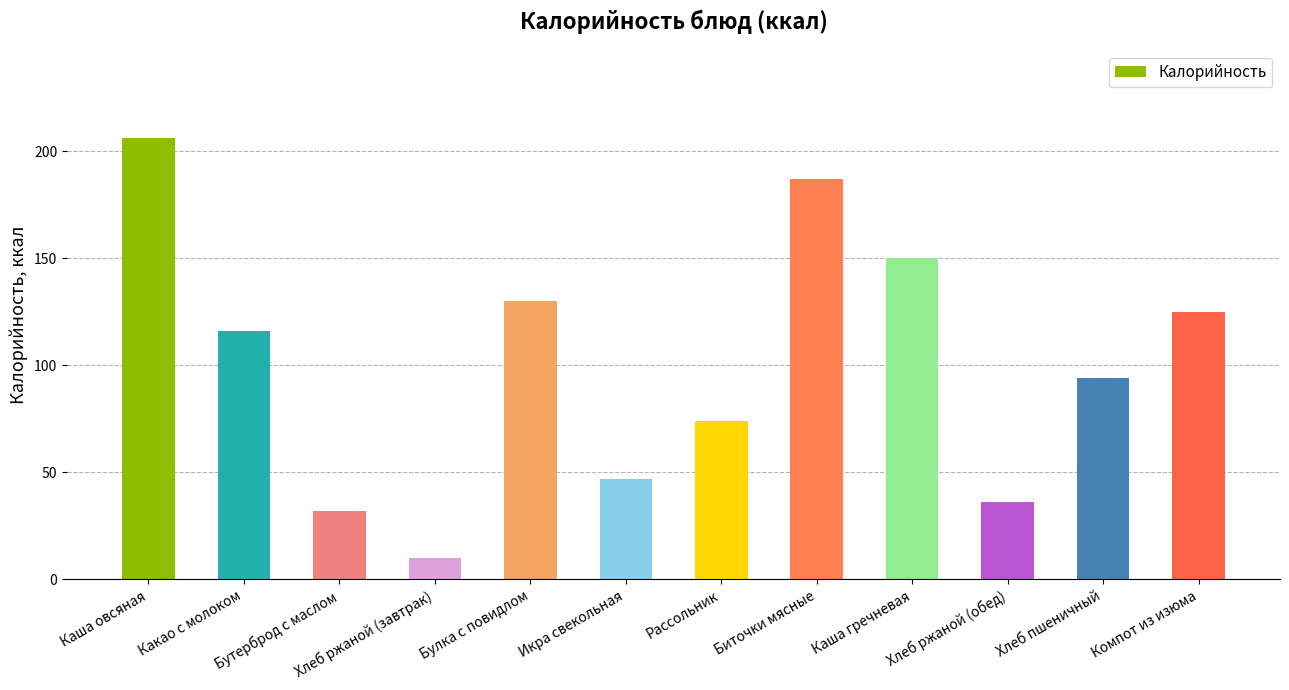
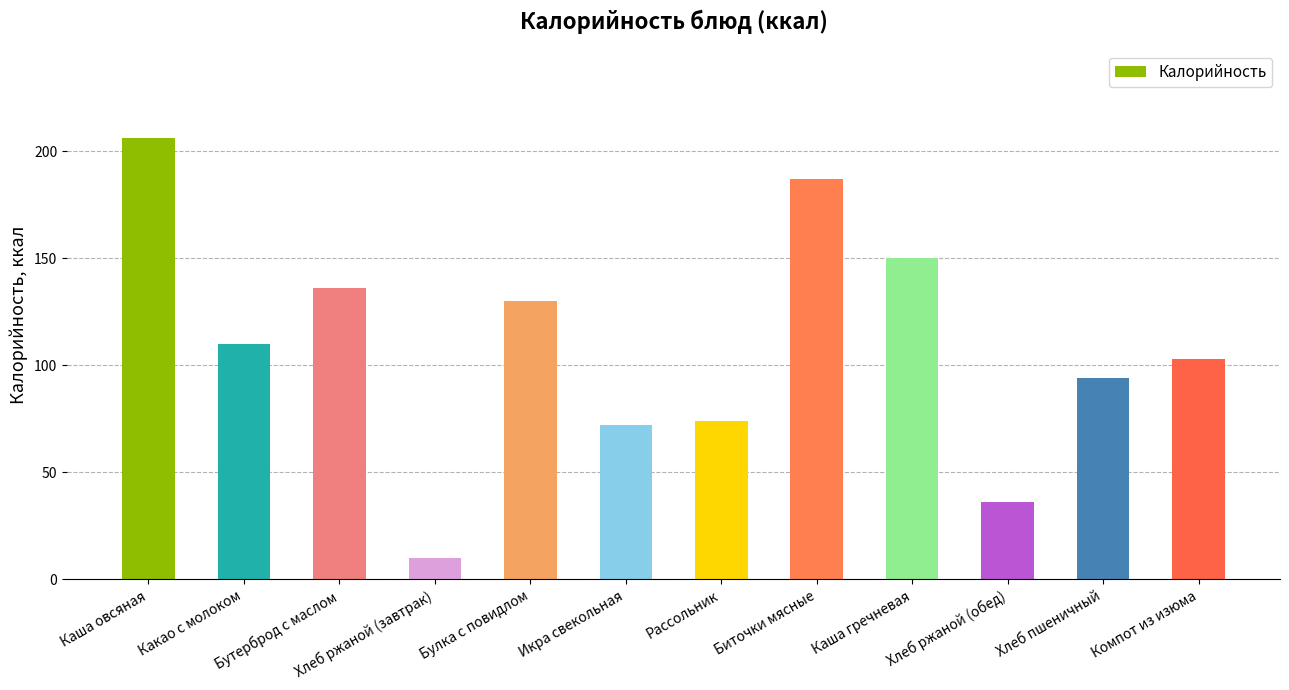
Какао с молоком: 116 -> 110
Бутерброд с маслом: 32 -> 136
Икра свекольная: 47 -> 72
Компот из изюма: 125 -> 103
